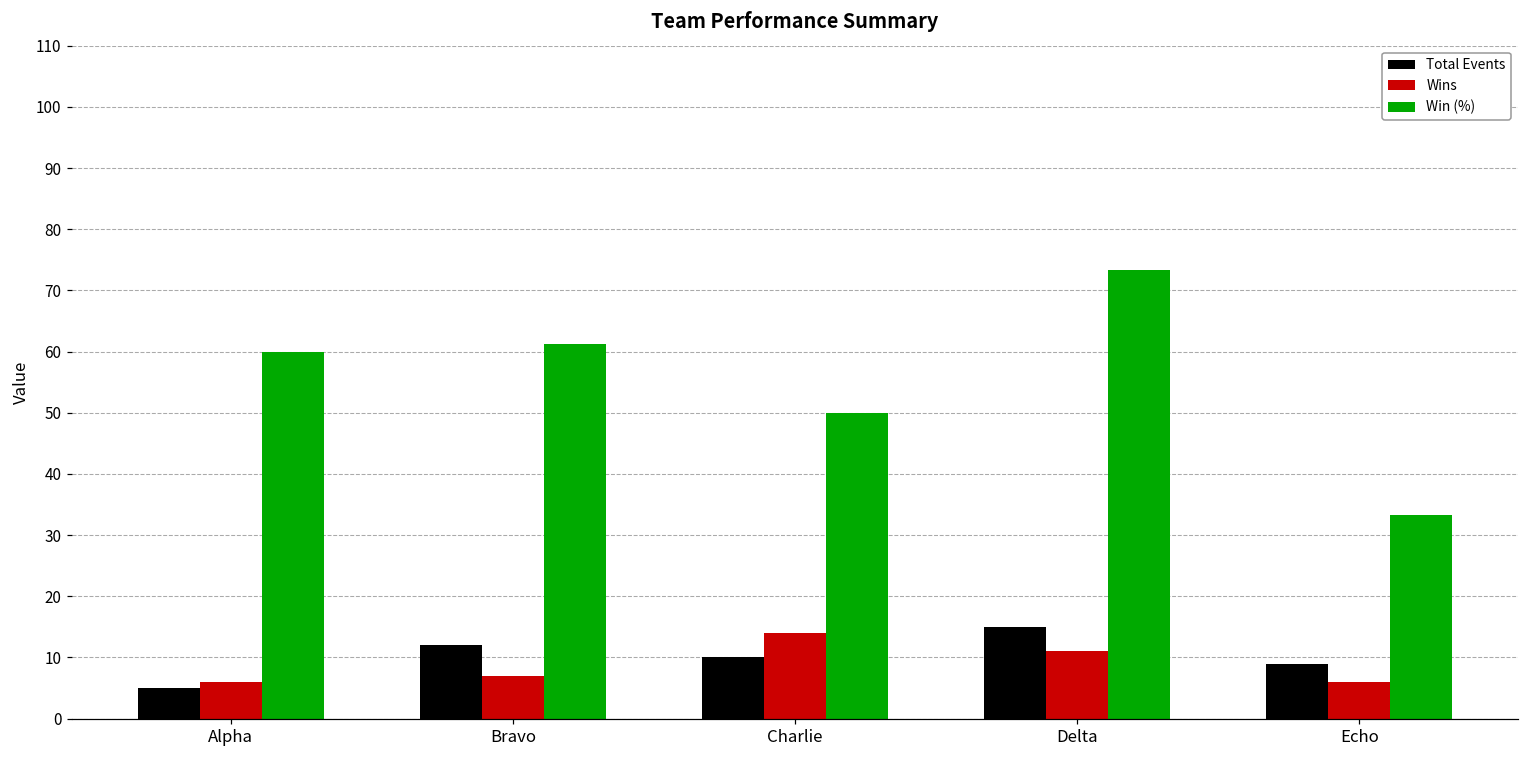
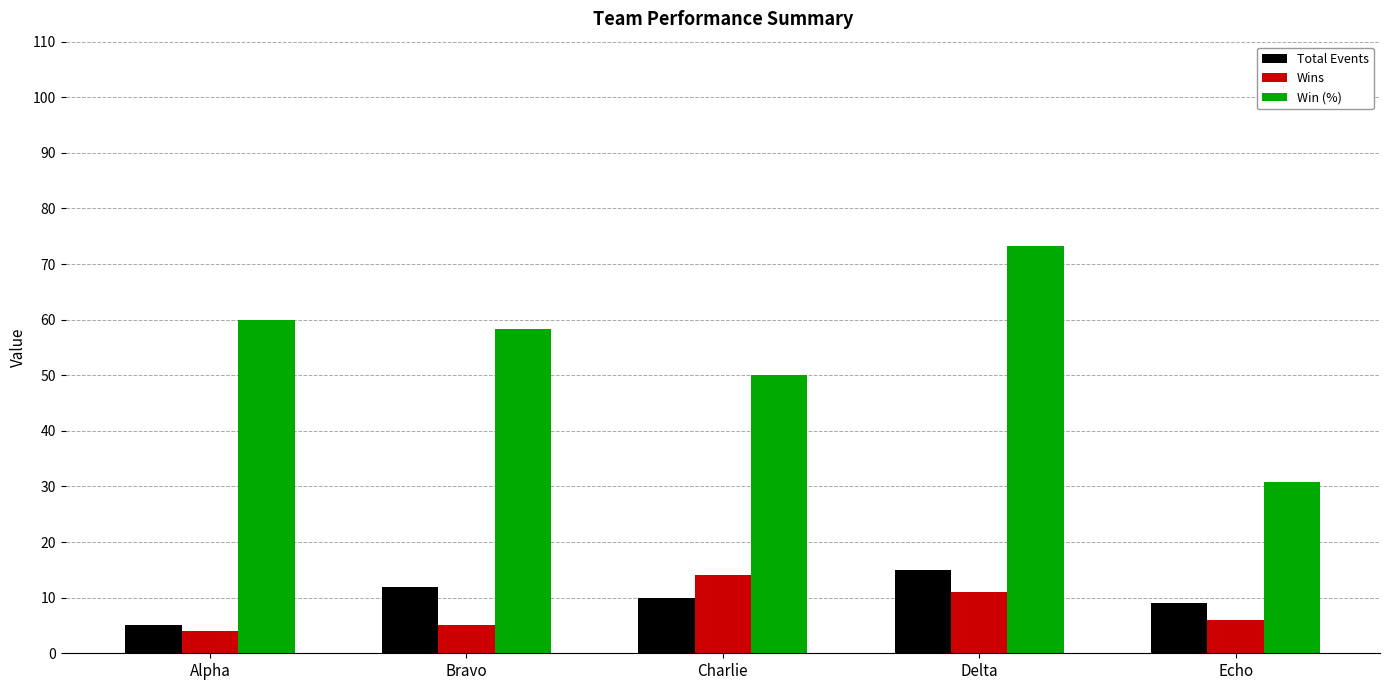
Wins, Alpha: 6 -> 4
Wins, Bravo: 7 -> 5
Win (%), Bravo: 61 -> 58
Win (%), Echo: 33 -> 31
